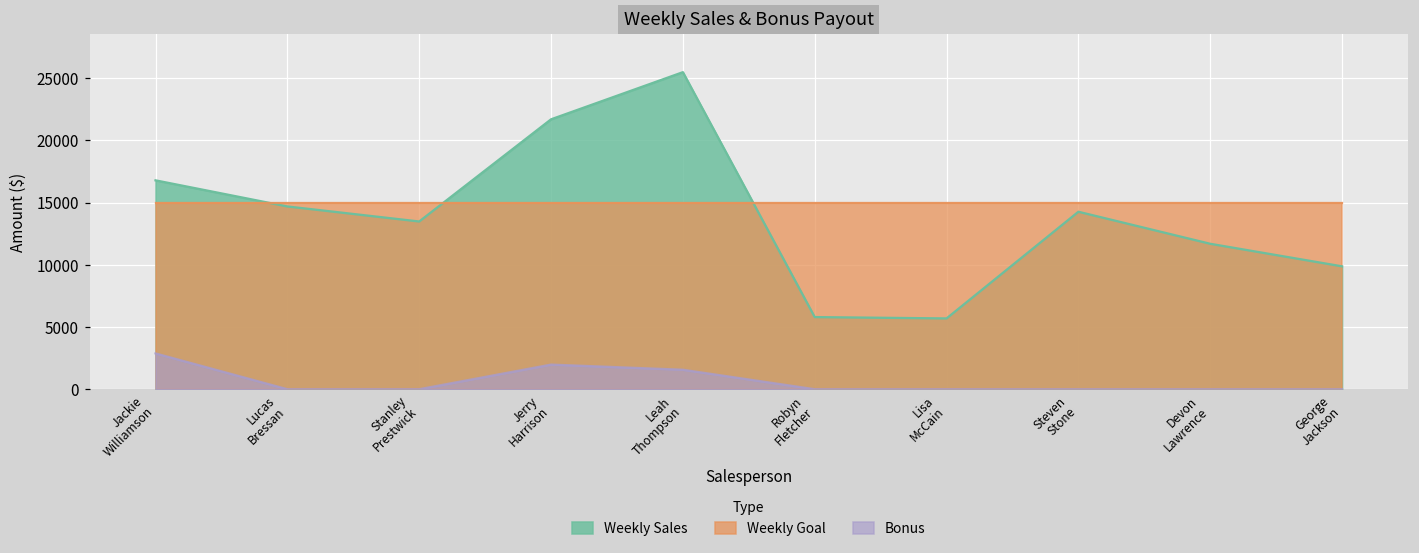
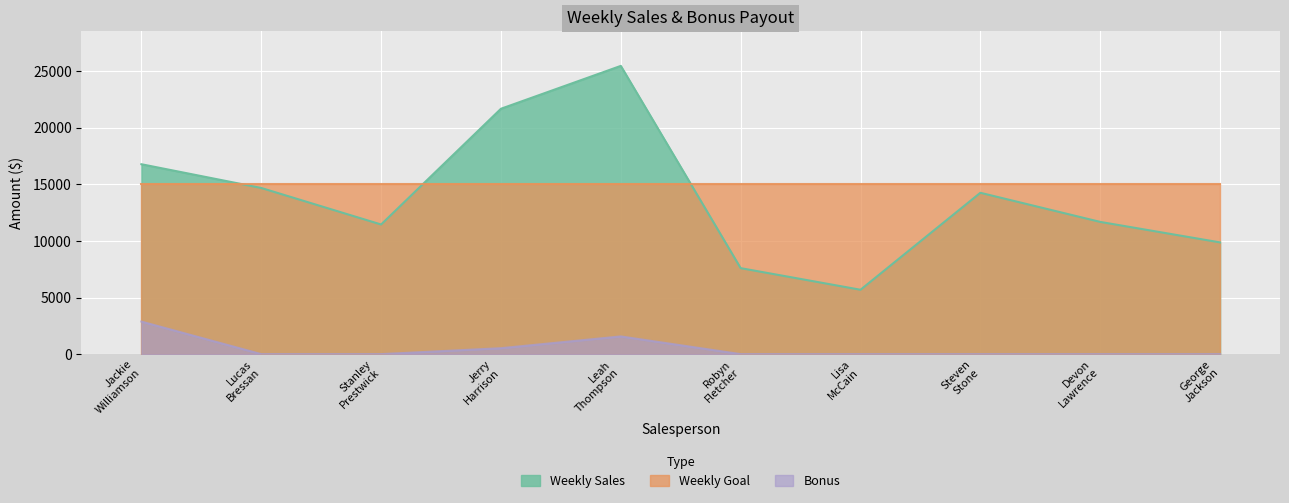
Weekly Sales, Stanley Prestwick: 13500 -> 11500
Bonus, Jerry Harrison: 2000 -> 500
Weekly Sales, Robyn Fletcher: 5800 -> 7600
